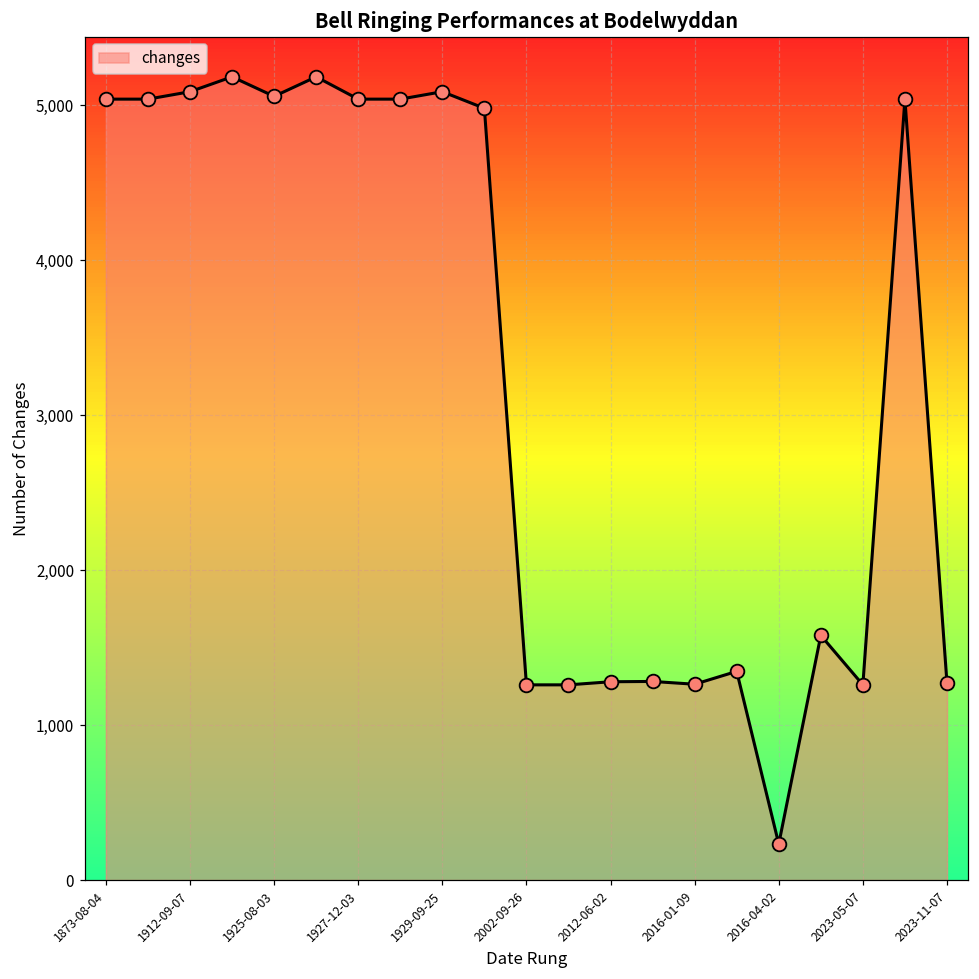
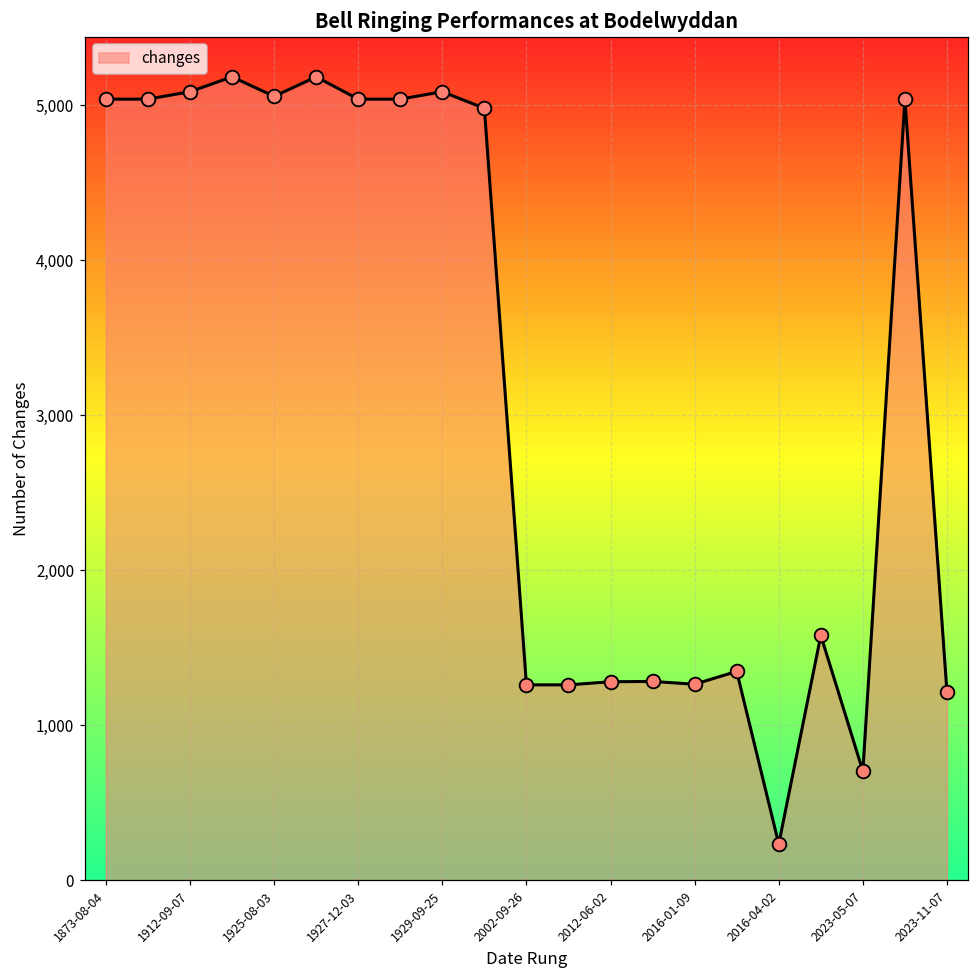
2023-05-07: 1,260 -> 700
2023-11-07: 1,270 -> 1,210
